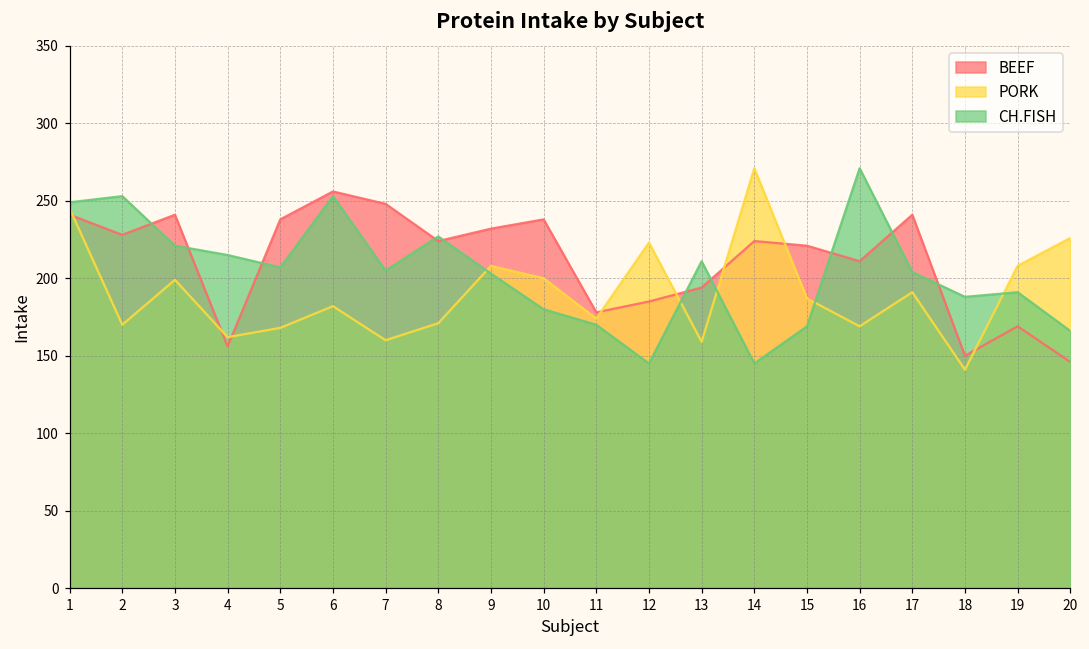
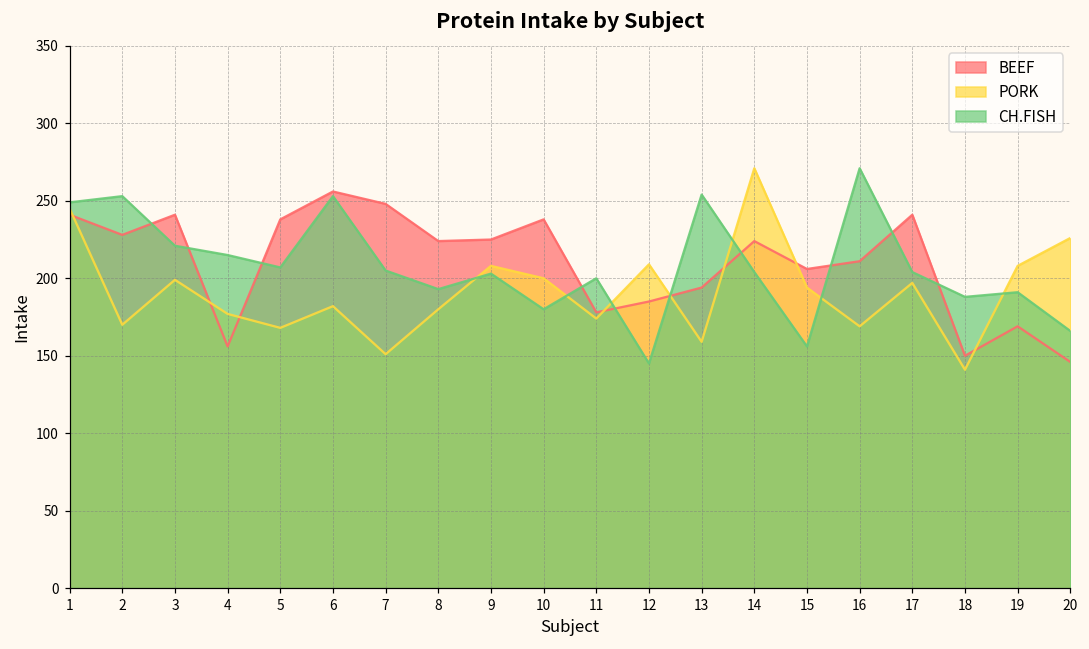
PORK, 4: 162 -> 177
PORK, 7: 160 -> 151
PORK, 8: 171 -> 180
CH.FISH, 8: 227 -> 193
BEEF, 9: 232 -> 225
CH.FISH, 11: 170 -> 200
PORK, 12: 223 -> 209
CH.FISH, 13: 211 -> 254
CH.FISH, 14: 145 -> 204
BEEF, 15: 221 -> 206
PORK, 15: 187 -> 194
CH.FISH, 15: 169 -> 156
PORK, 17: 191 -> 197
